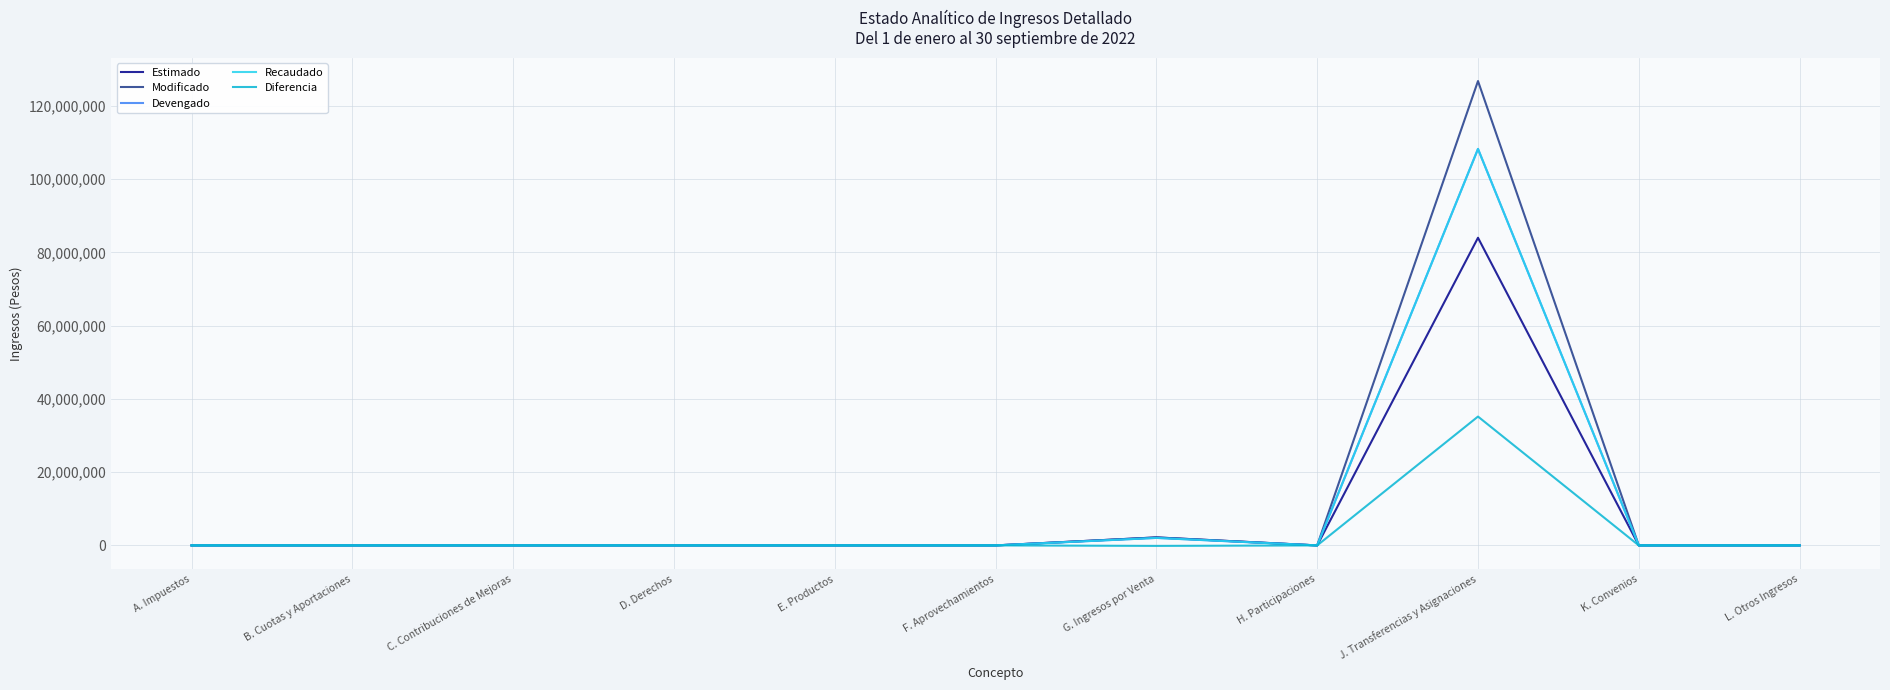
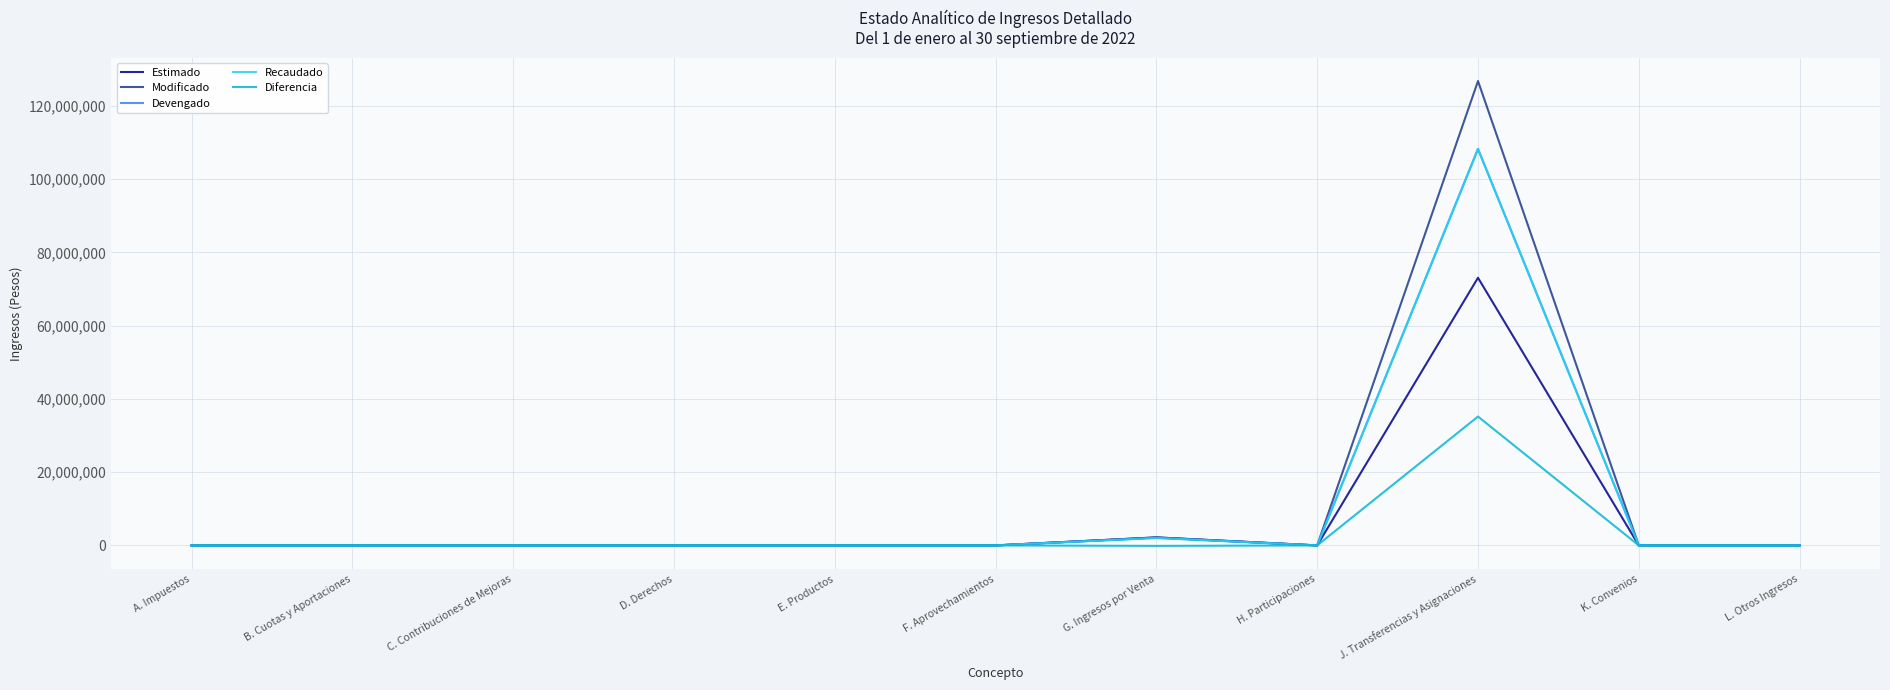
Estimado, J. Transferencias y Asignaciones: 84,000,000 -> 73,000,000
